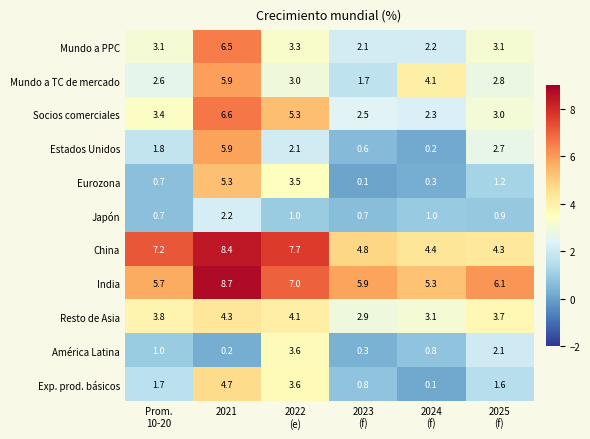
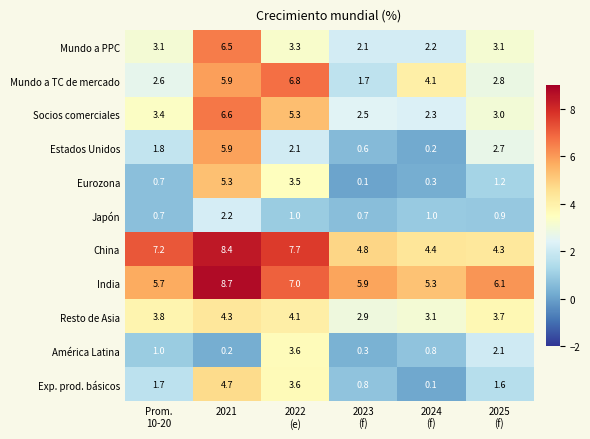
Mundo a TC de mercado, 2022 (e): 3.0 -> 6.8
